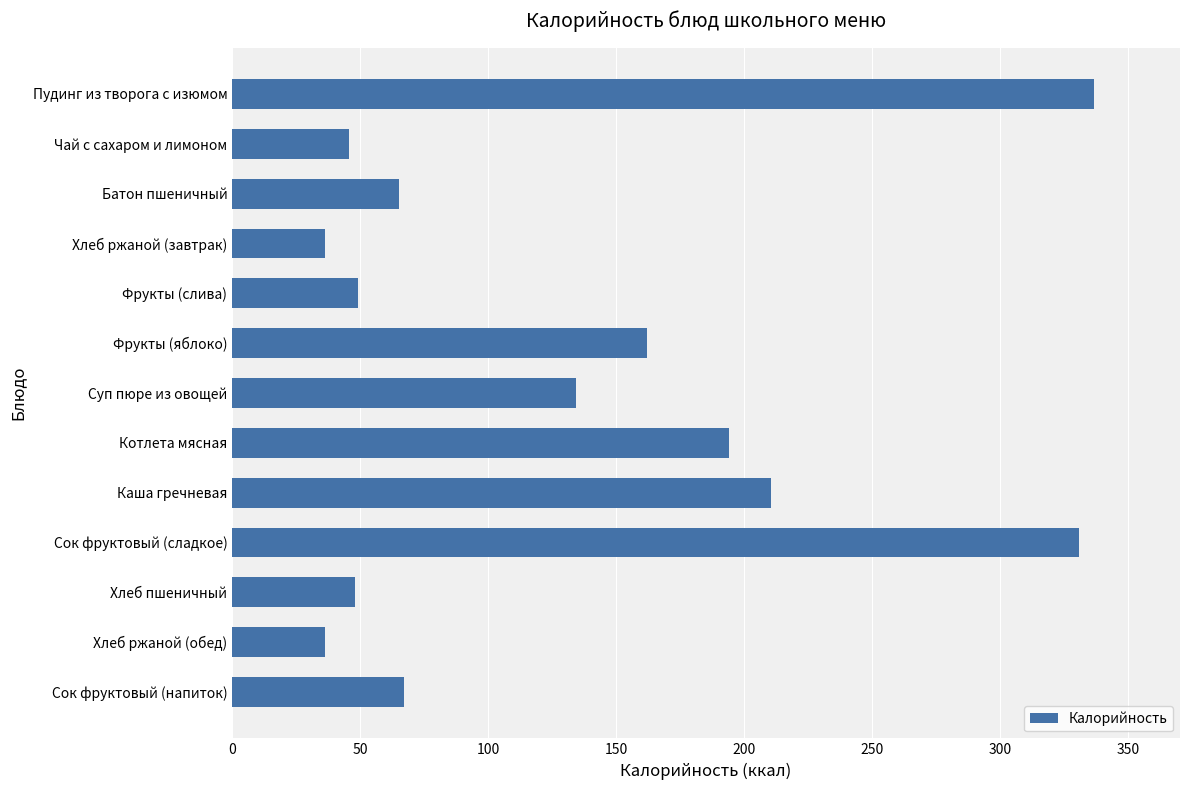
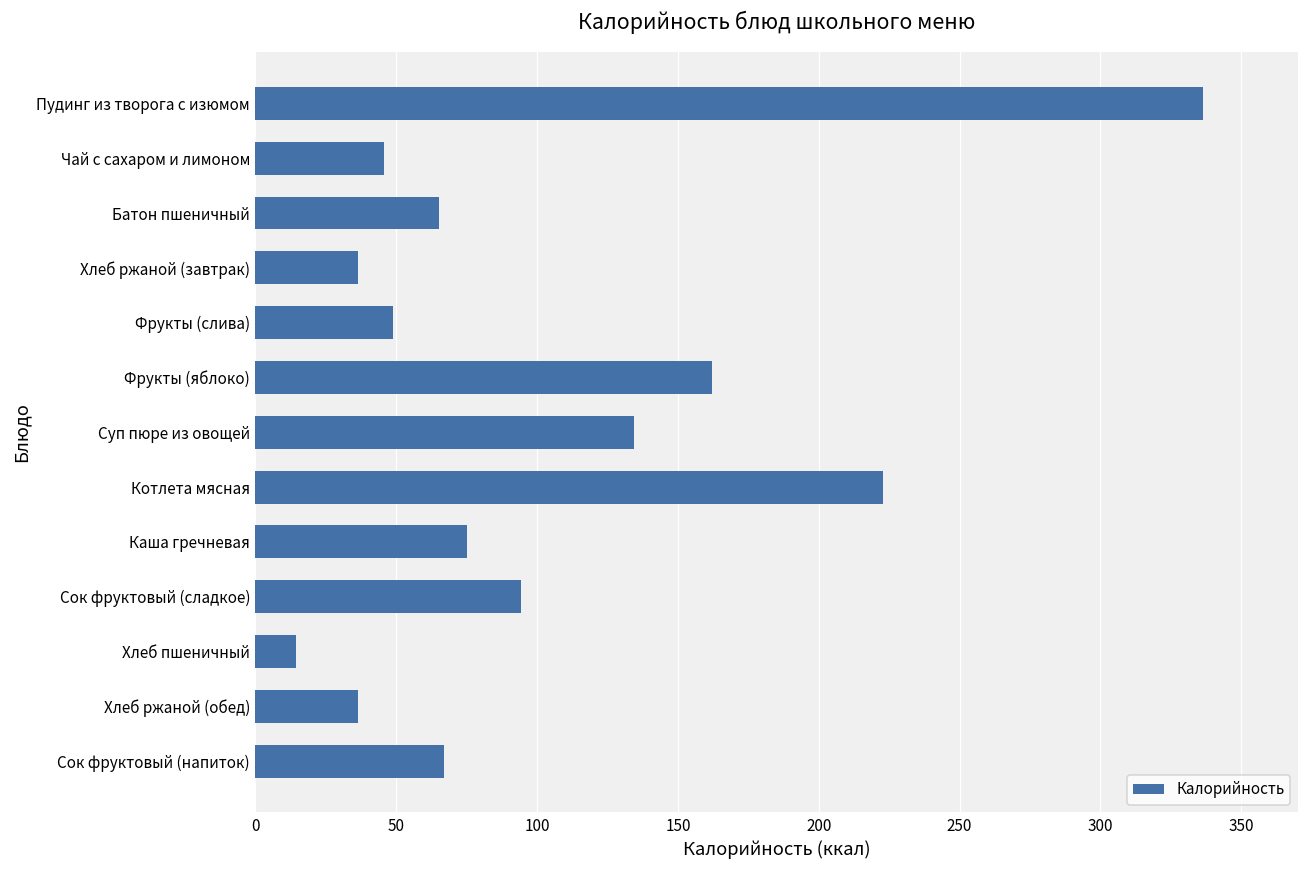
Котлета мясная: 194 -> 223
Каша гречневая: 210 -> 75
Сок фруктовый (сладкое): 331 -> 94
Хлеб пшеничный: 48 -> 14
